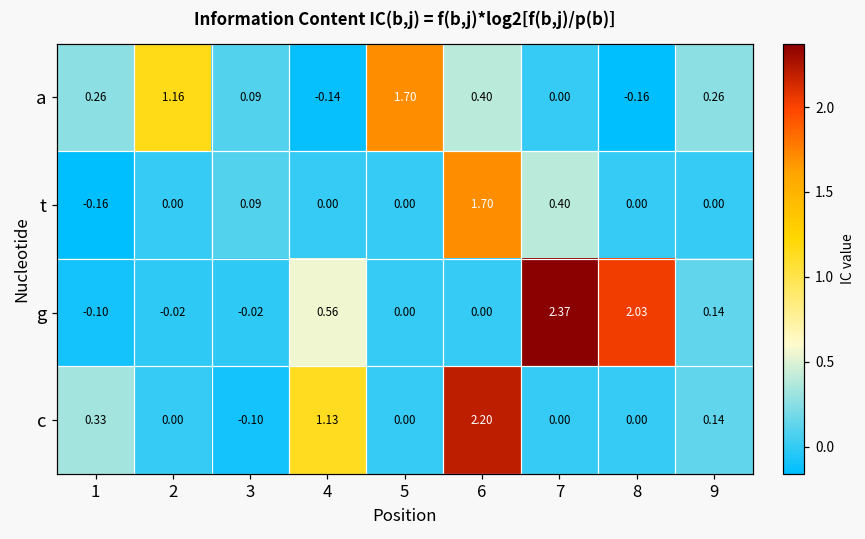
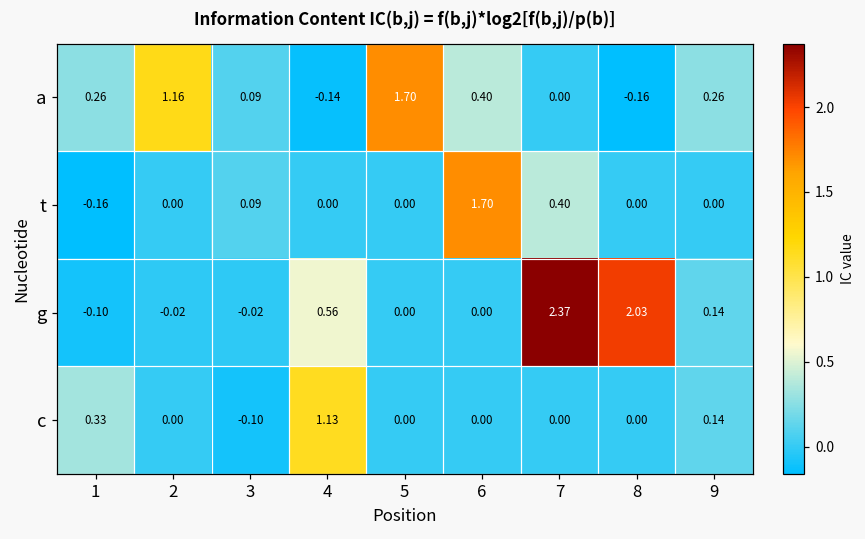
c, 6: 2.20 -> 0.00
